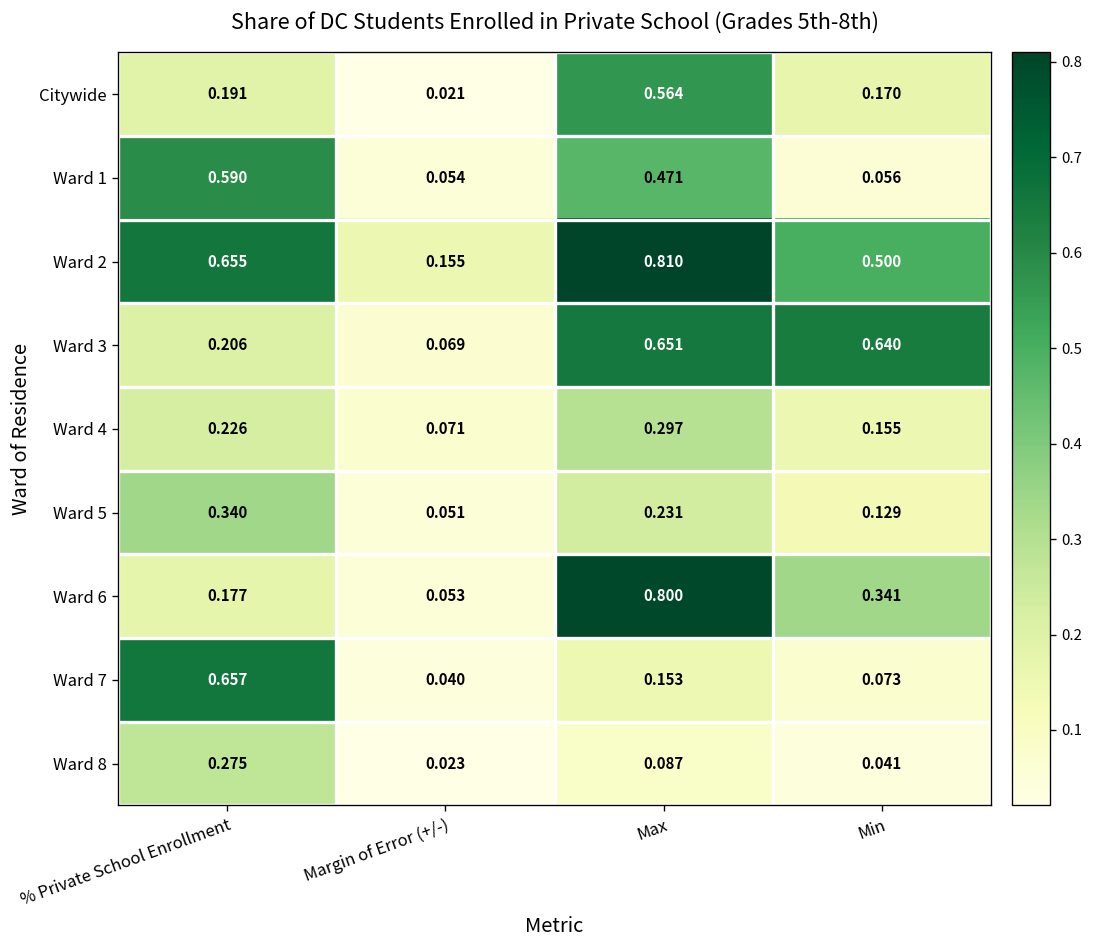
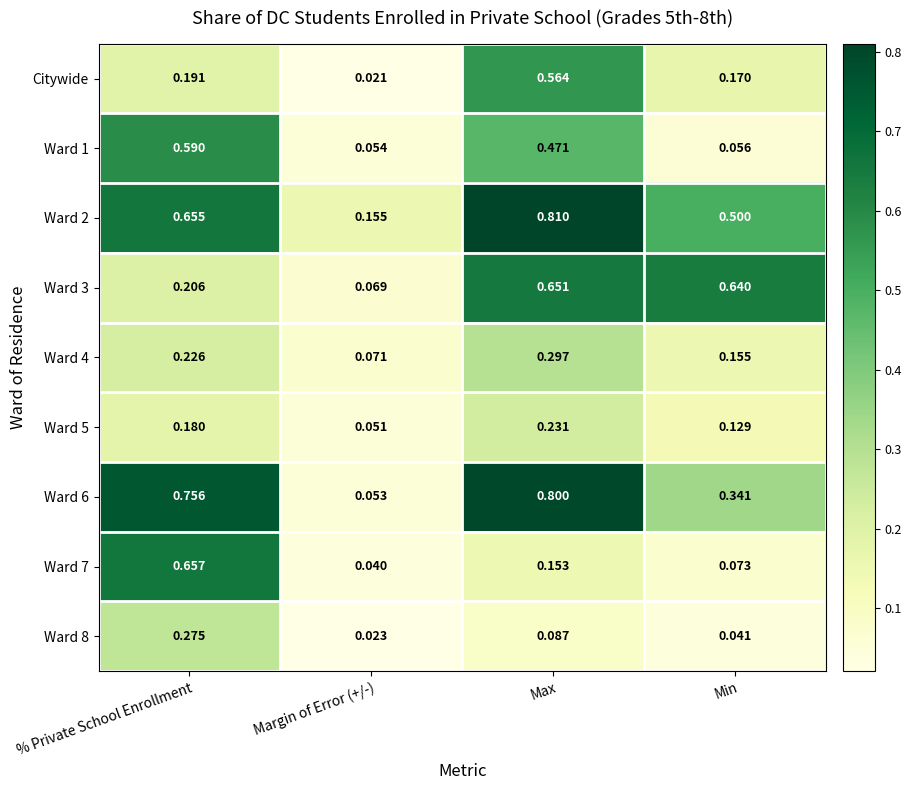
Ward 5, % Private School Enrollment: 0.340 -> 0.180
Ward 6, % Private School Enrollment: 0.177 -> 0.756
